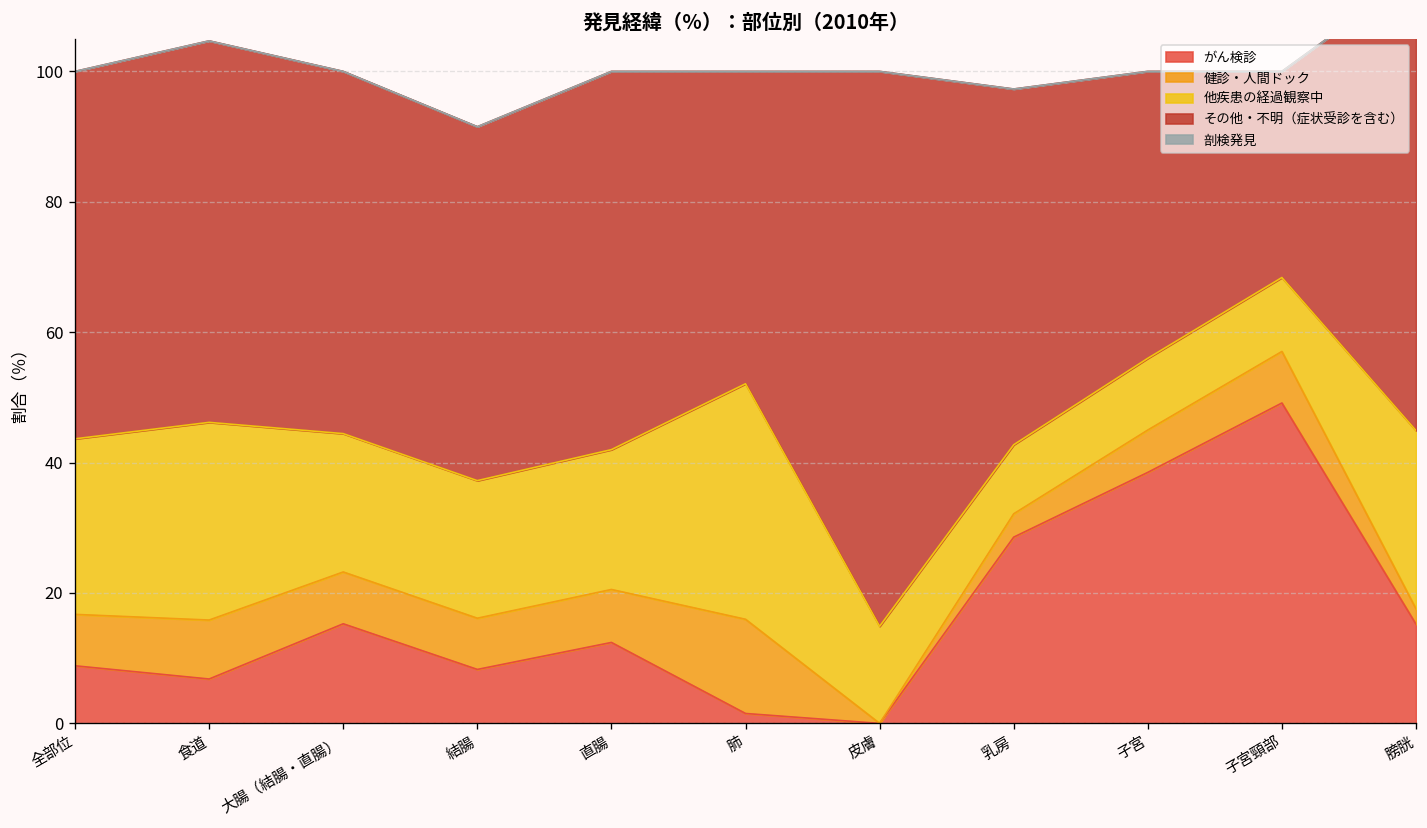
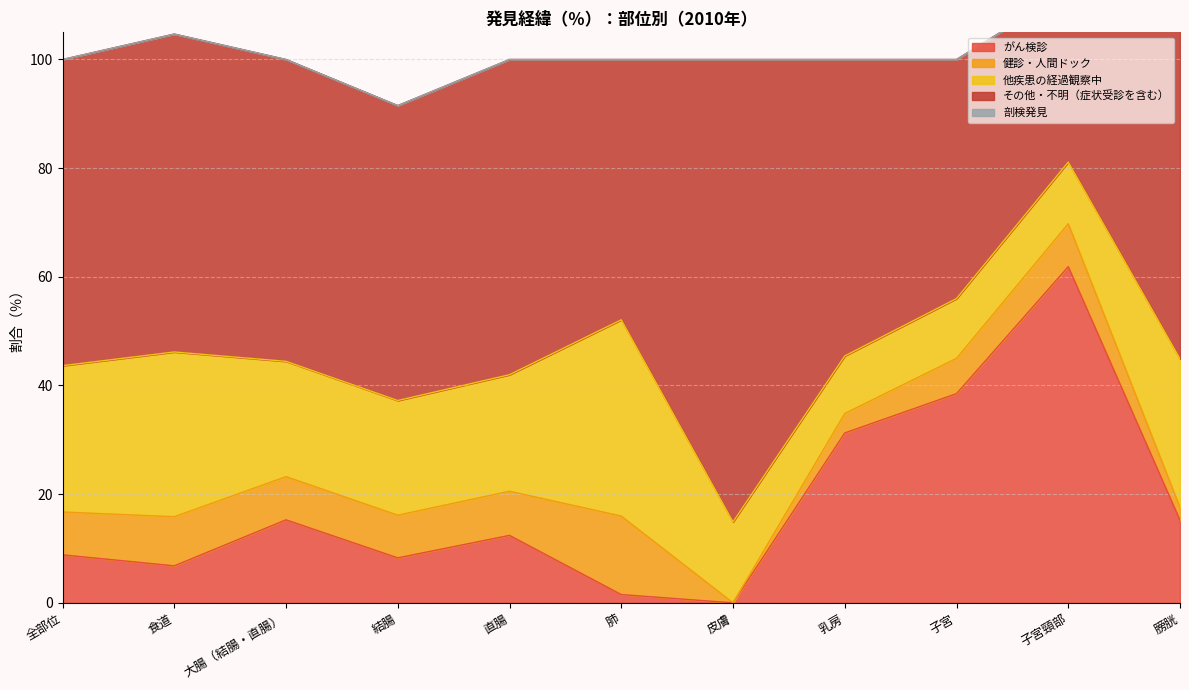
がん検診, 乳房: 29 -> 31
がん検診, 子宮頸部: 49 -> 62
